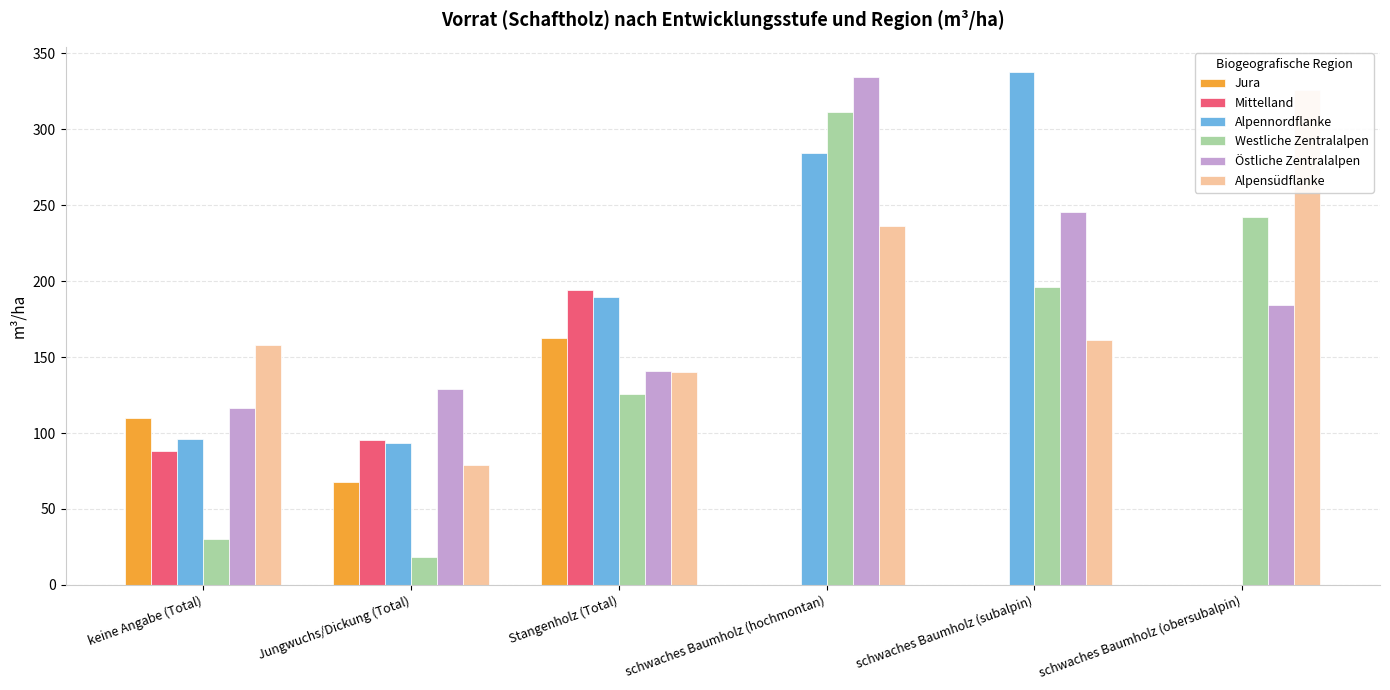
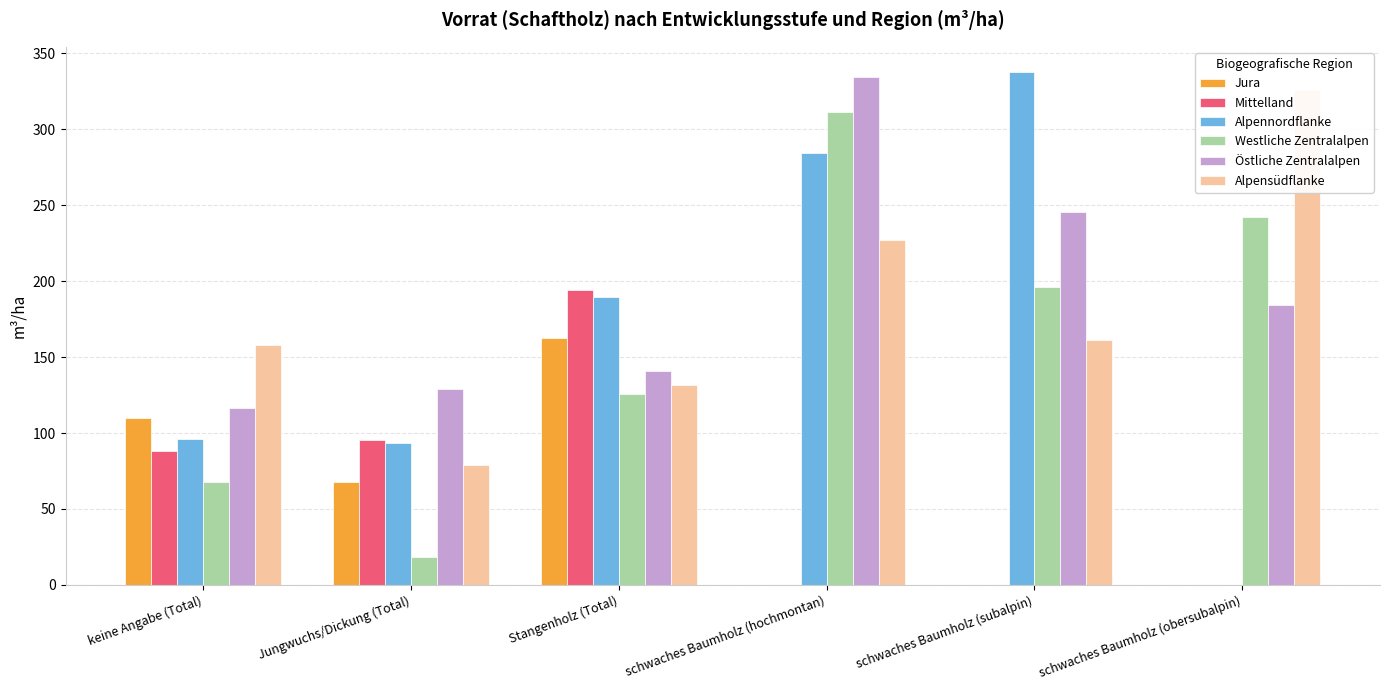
Westliche Zentralalpen, keine Angabe (Total): 30 -> 68
Alpensüdflanke, Stangenholz (Total): 140 -> 131
Alpensüdflanke, schwaches Baumholz (hochmontan): 237 -> 227
